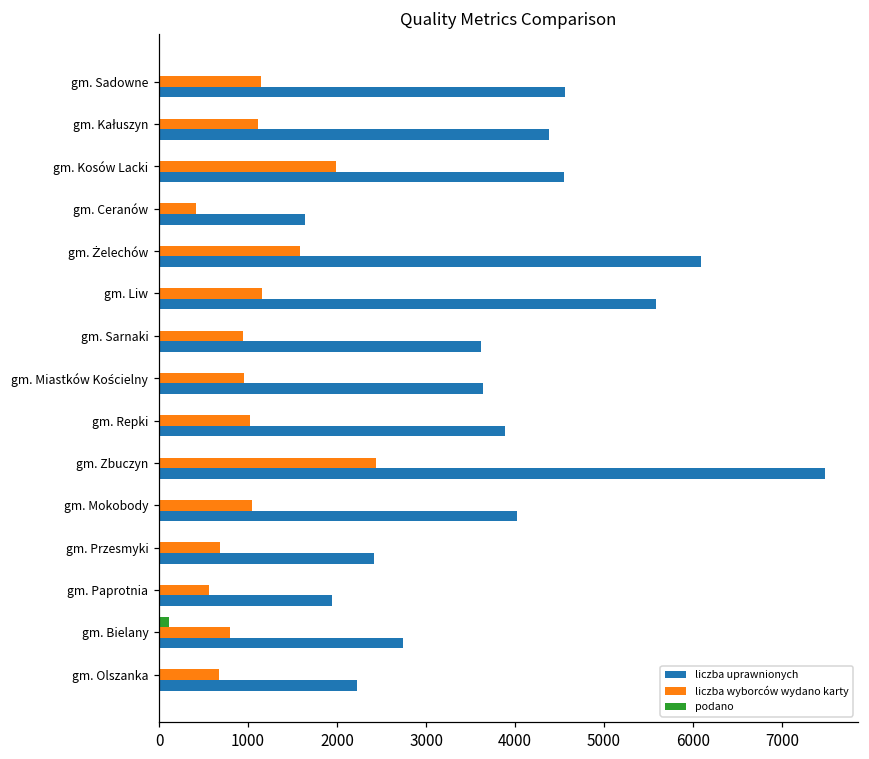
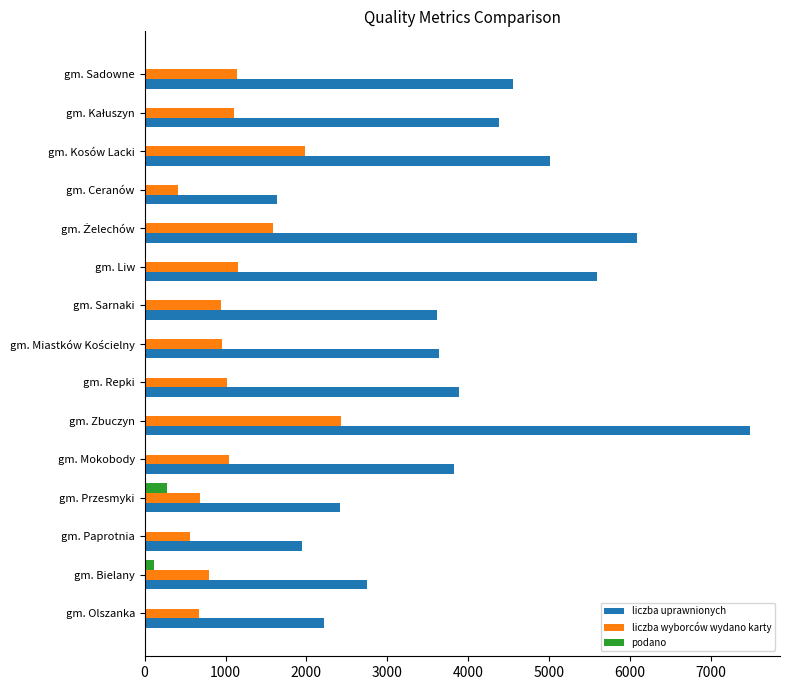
liczba uprawnionych, gm. Kosów Lacki: 4600 -> 5000
liczba uprawnionych, gm. Mokobody: 4000 -> 3800
podano, gm. Przesmyki: 0 -> 300
